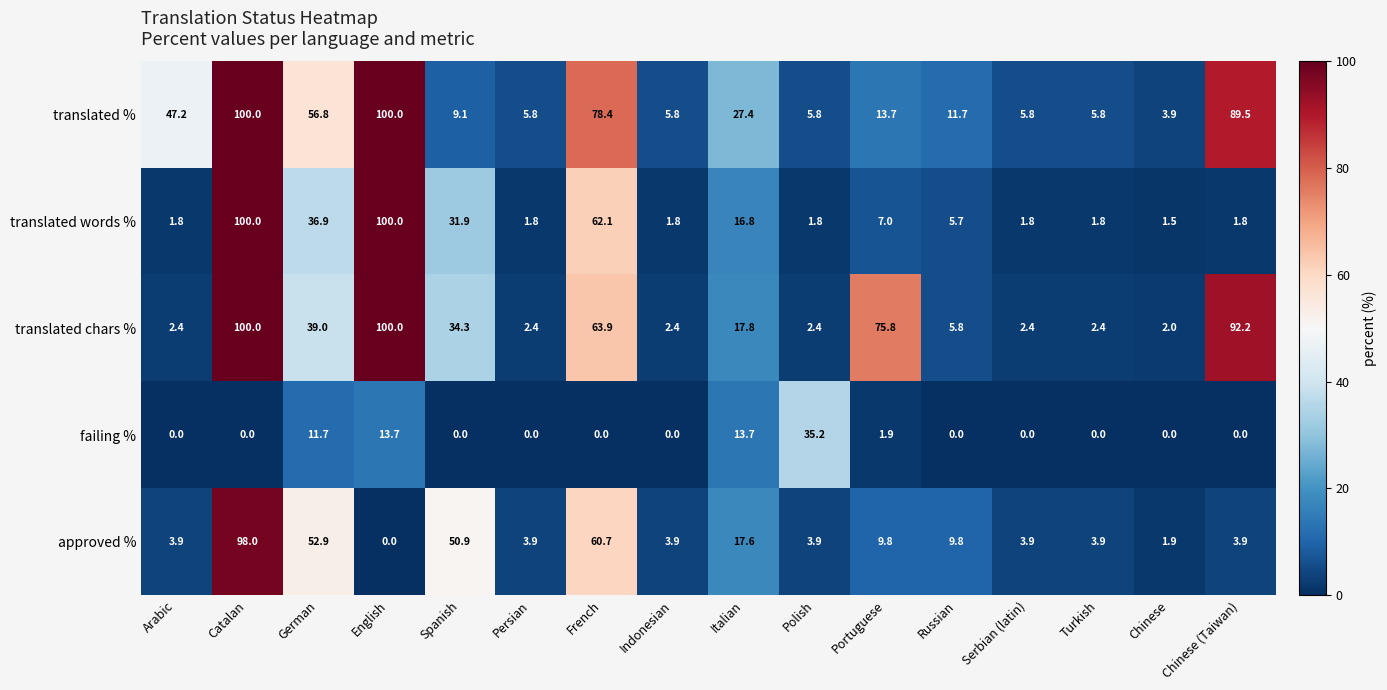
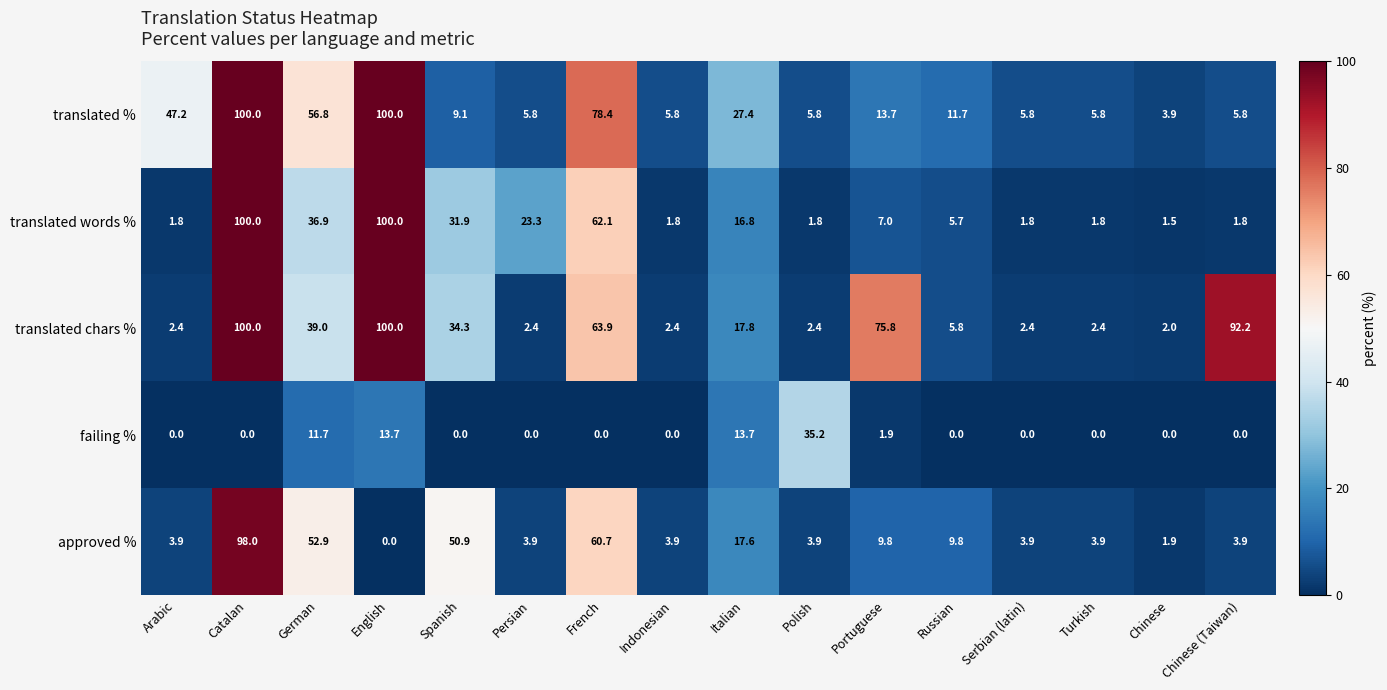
translated %, Chinese (Taiwan): 89.5 -> 5.8
translated words %, Persian: 1.8 -> 23.3
